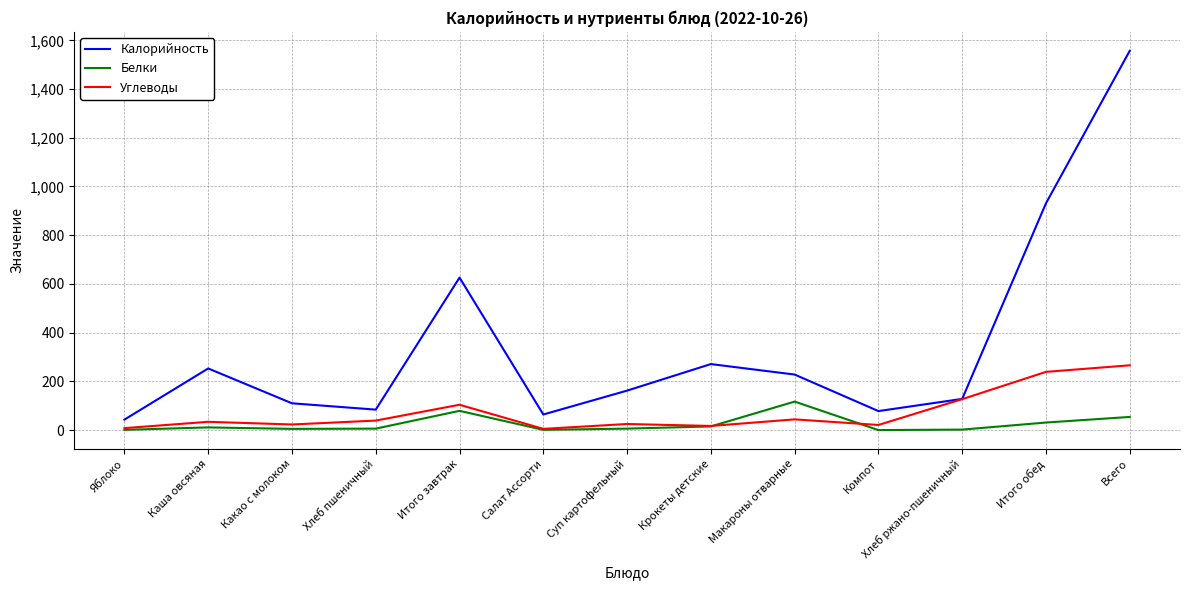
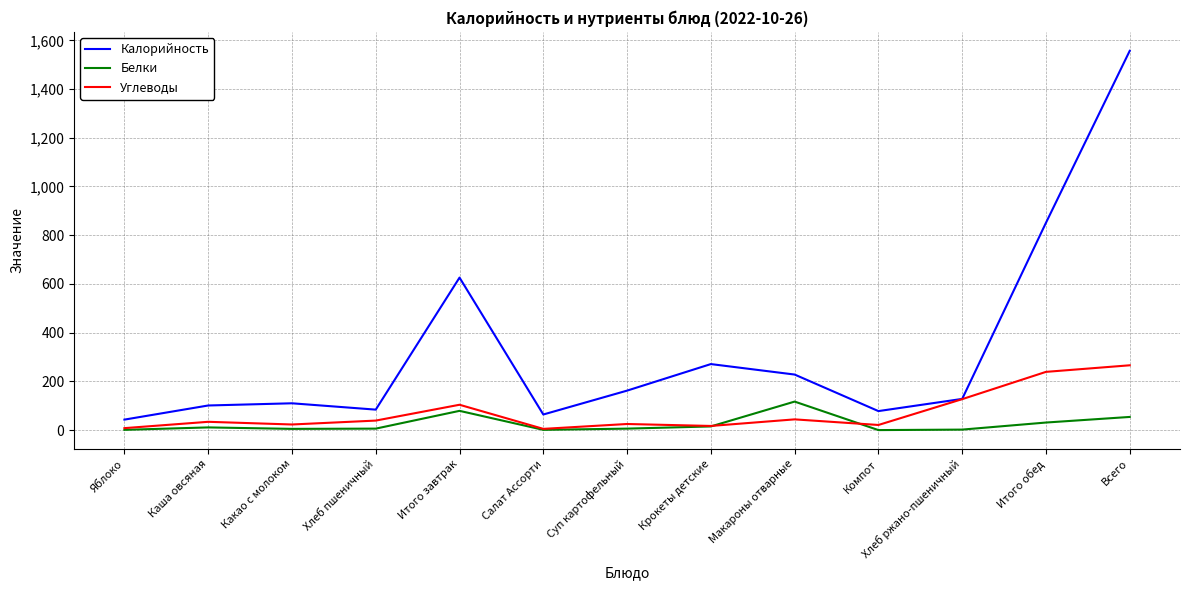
Калорийность, Каша овсяная: 250 -> 100
Калорийность, Итого обед: 930 -> 850
